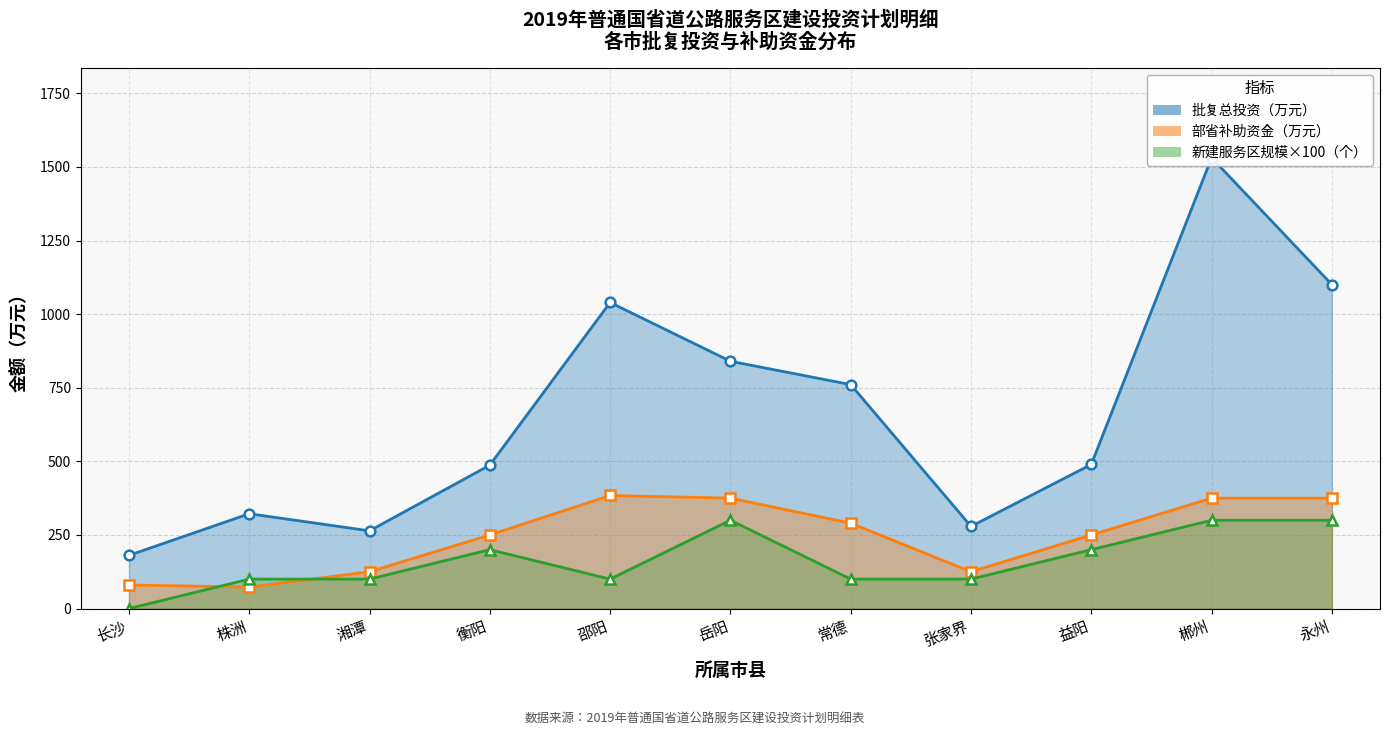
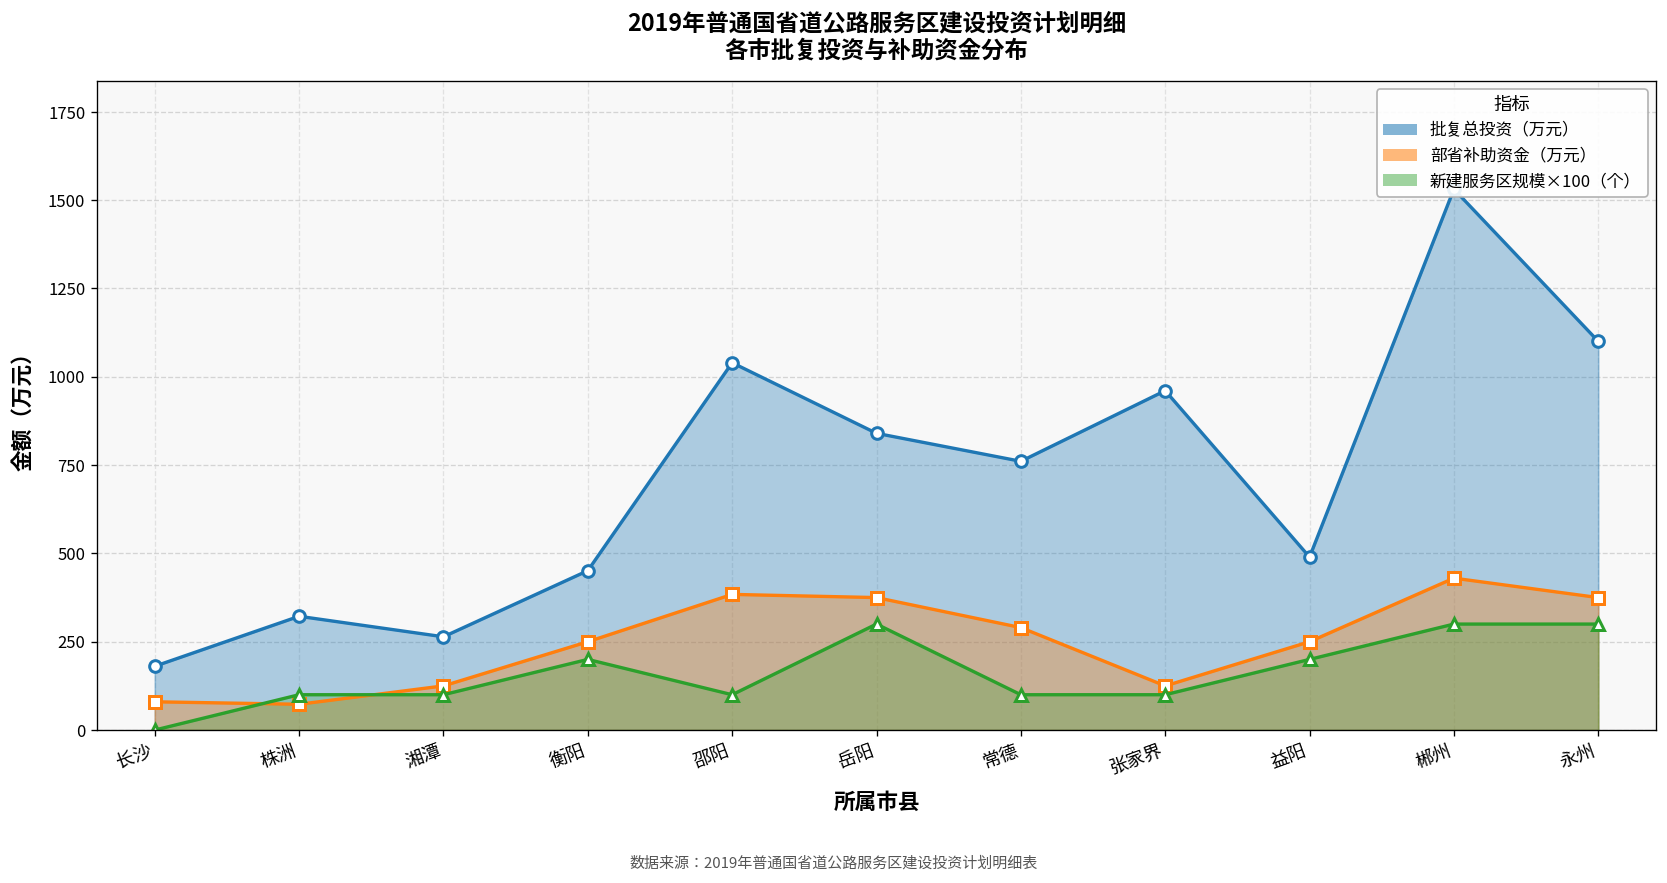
批复总投资（万元）, 衡阳: 490 -> 450
批复总投资（万元）, 张家界: 280 -> 960
部省补助资金（万元）, 郴州: 380 -> 430
